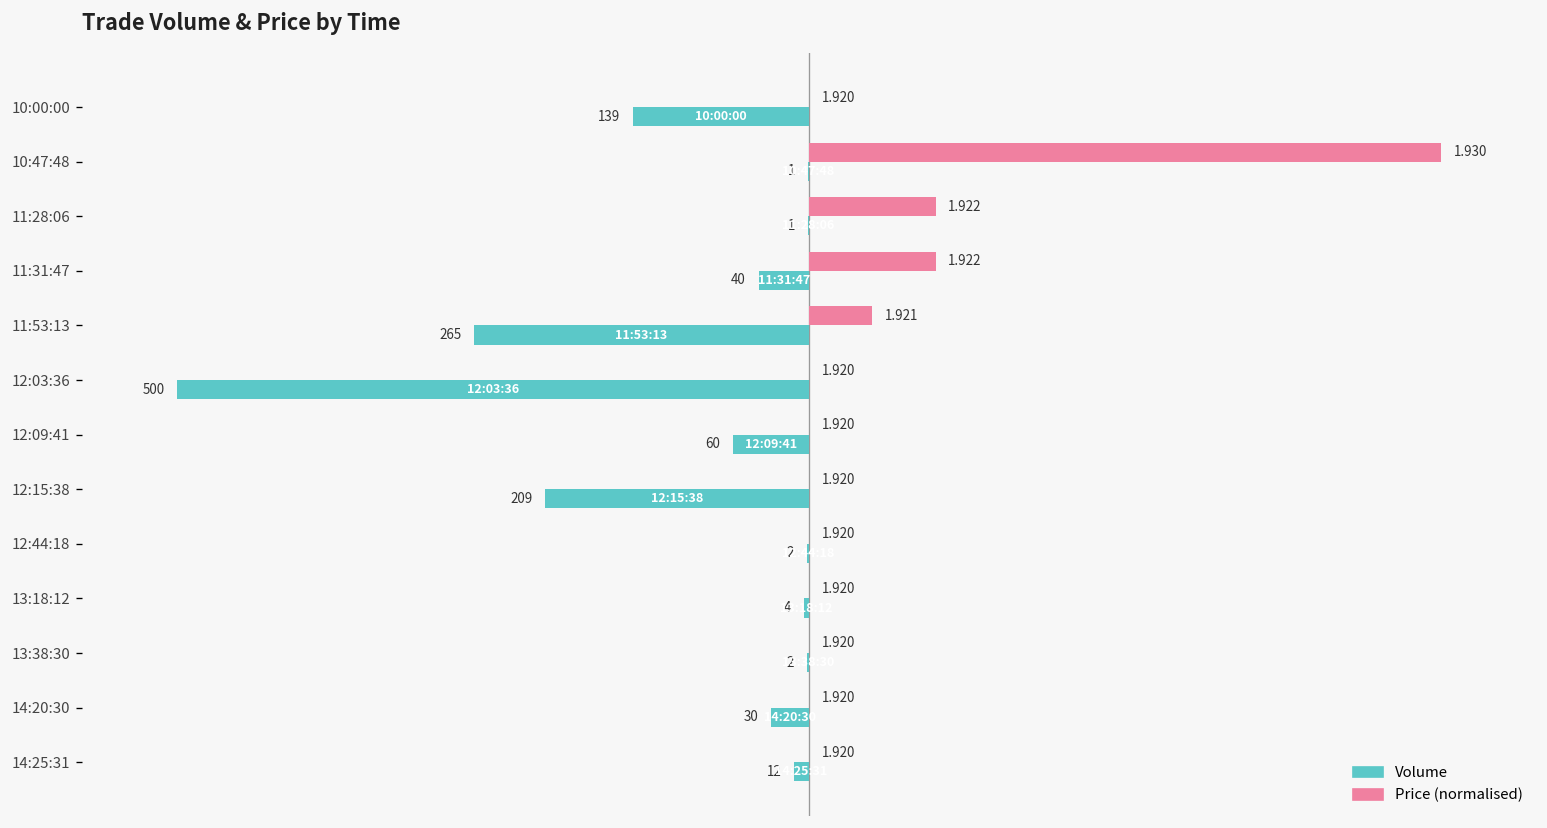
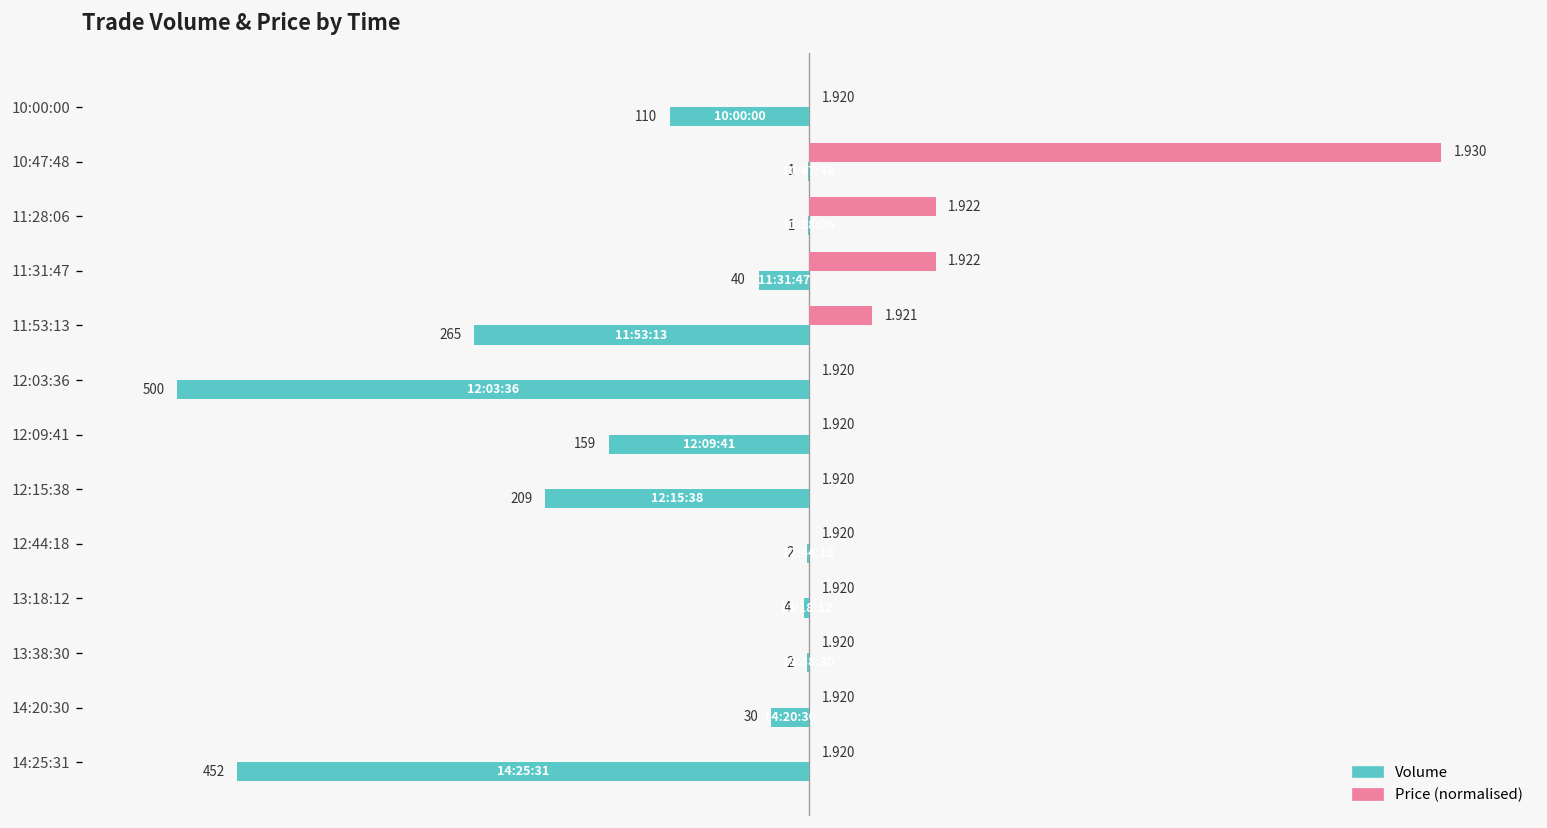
Volume, 10:00:00: 139 -> 110
Volume, 12:09:41: 60 -> 159
Volume, 14:25:31: 12 -> 452
